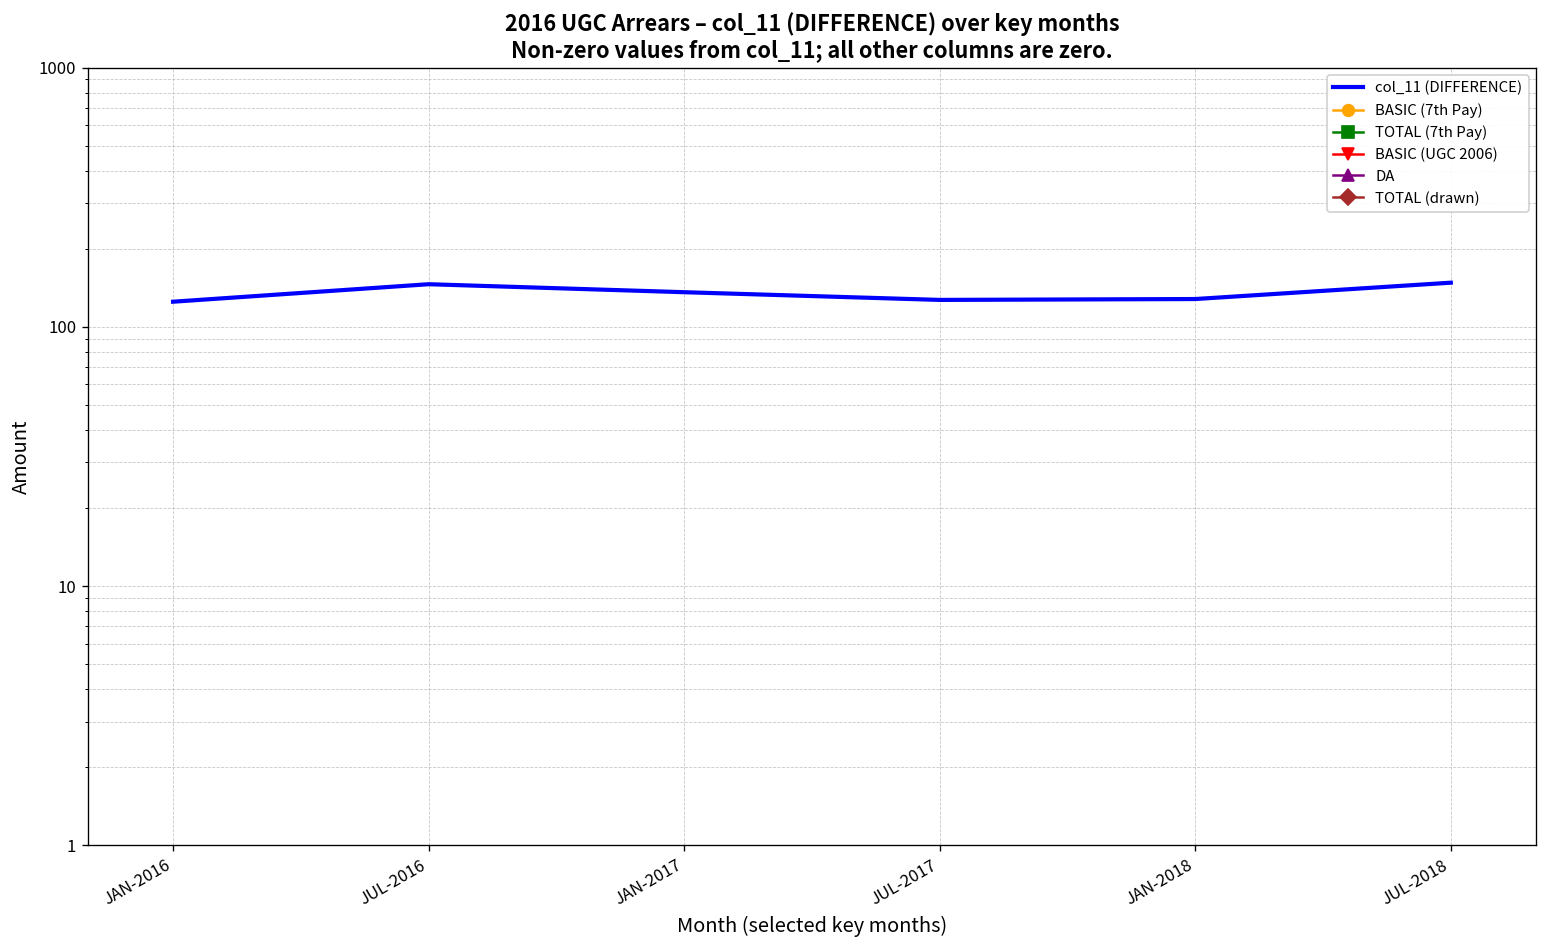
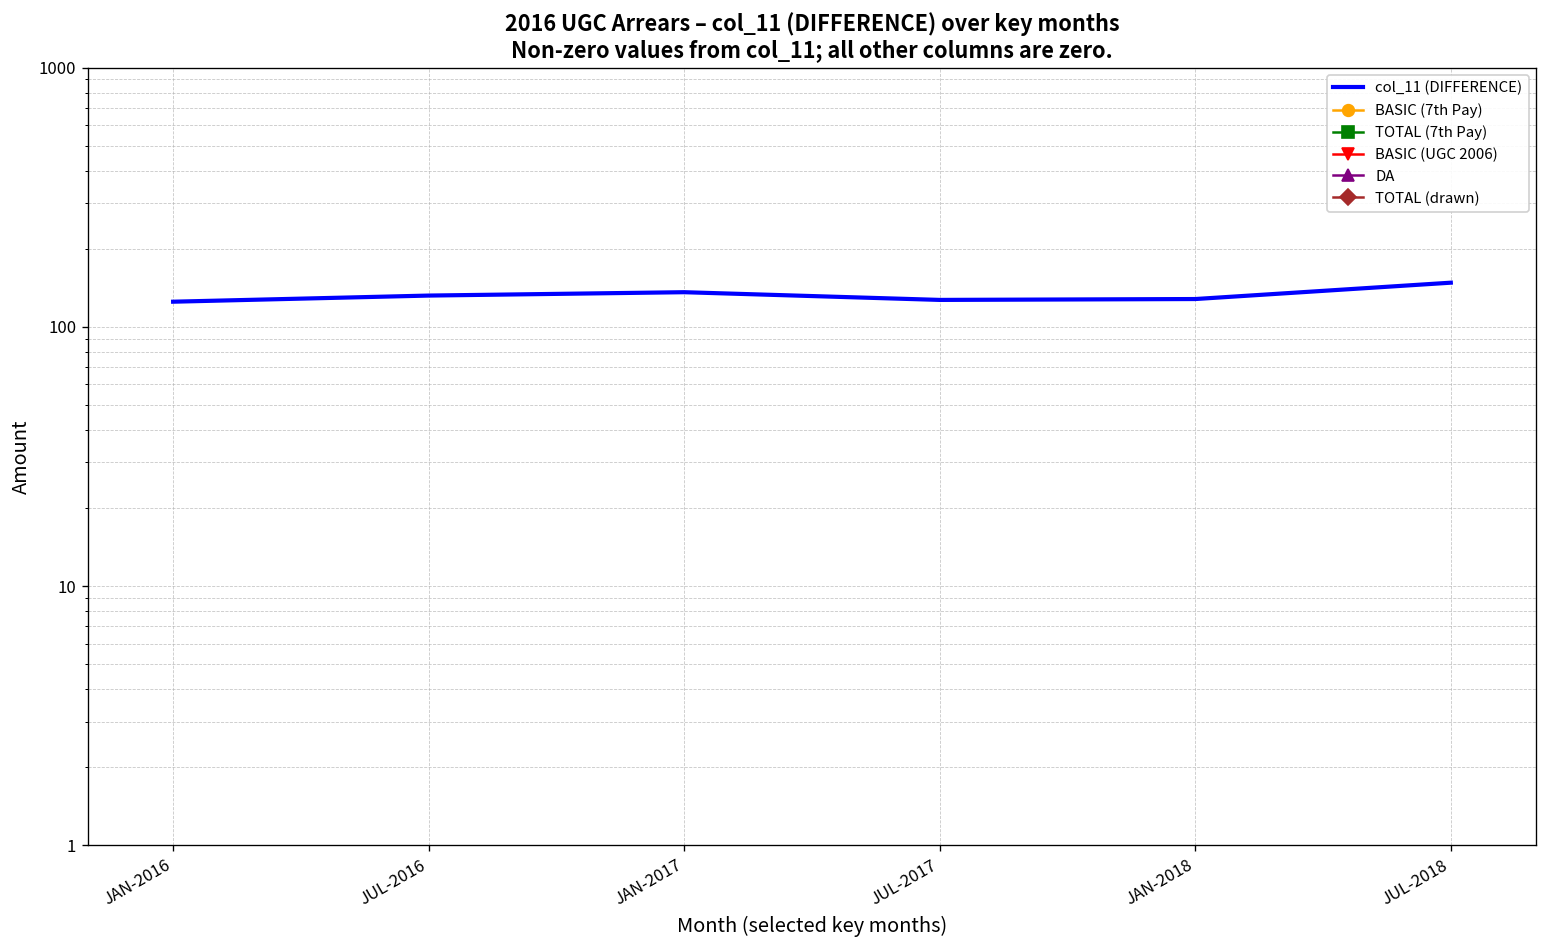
JUL-2016: 150 -> 130
